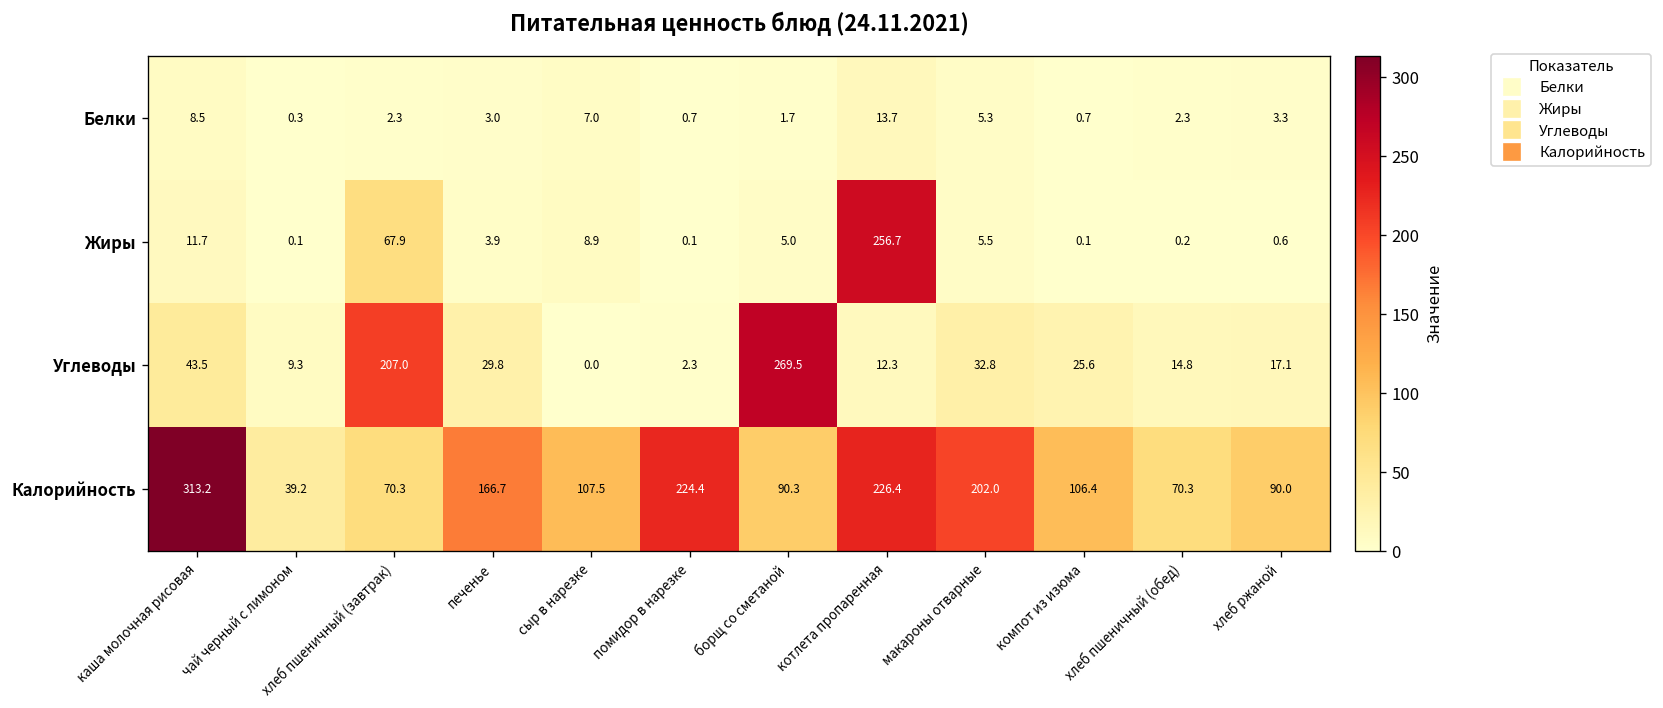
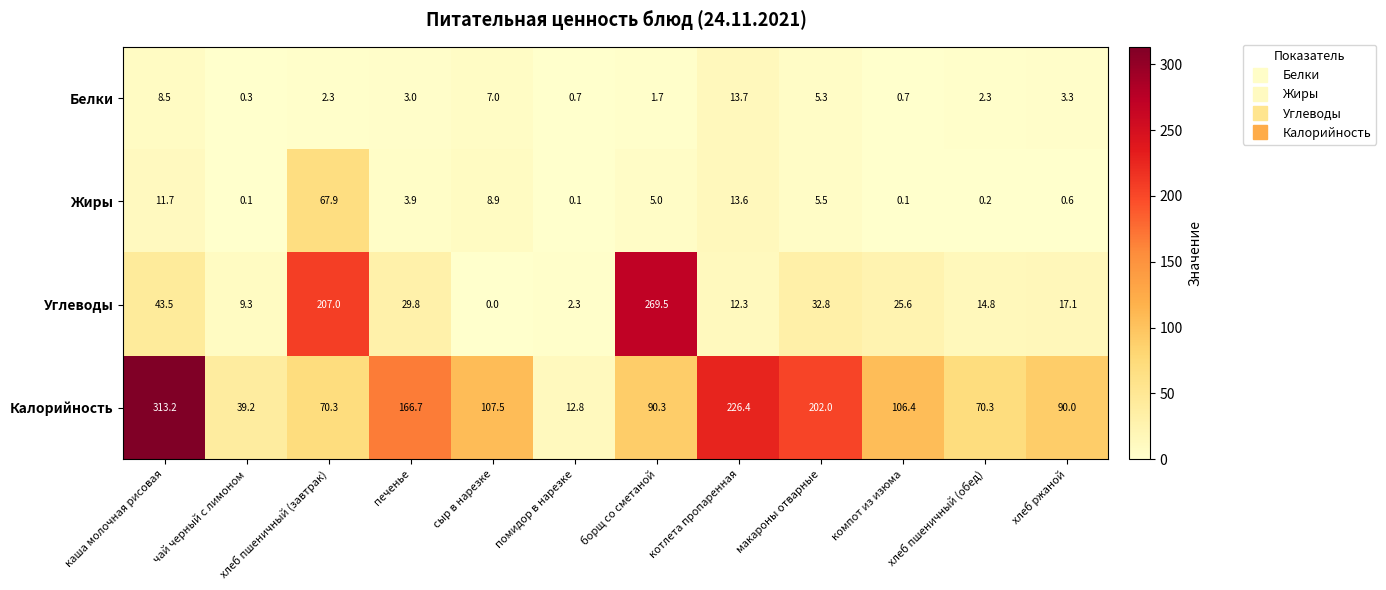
Жиры, котлета пропаренная: 256.7 -> 13.6
Калорийность, помидор в нарезке: 224.4 -> 12.8
